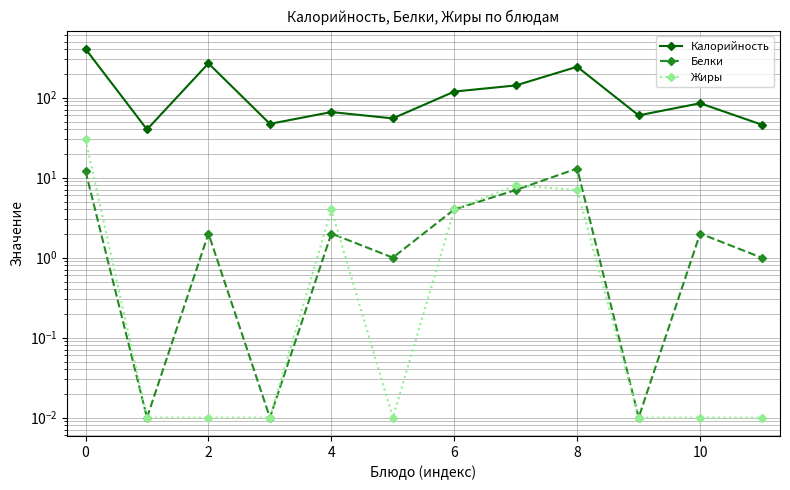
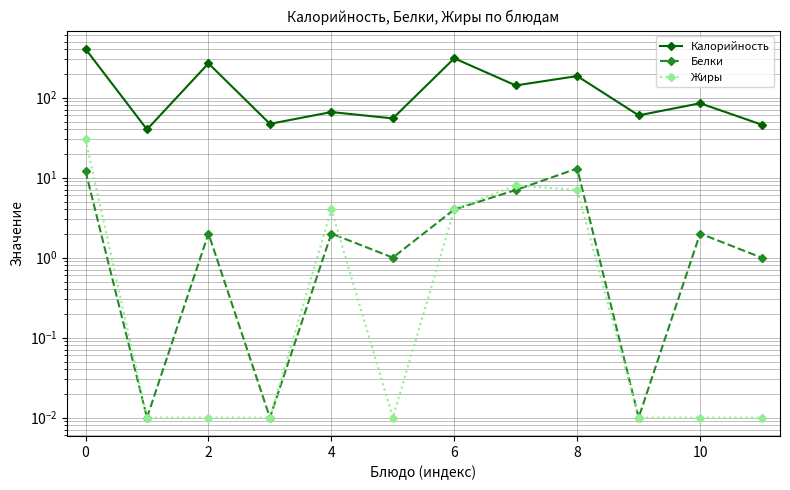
Калорийность, 6: 120 -> 310
Калорийность, 8: 240 -> 190
